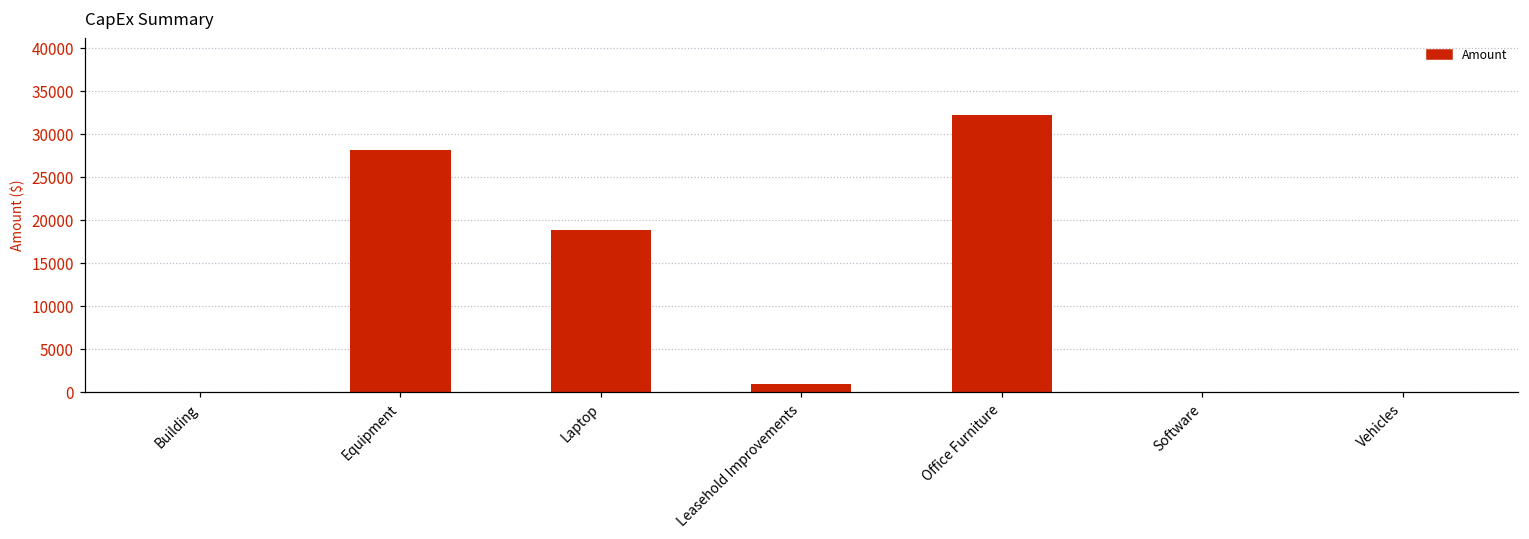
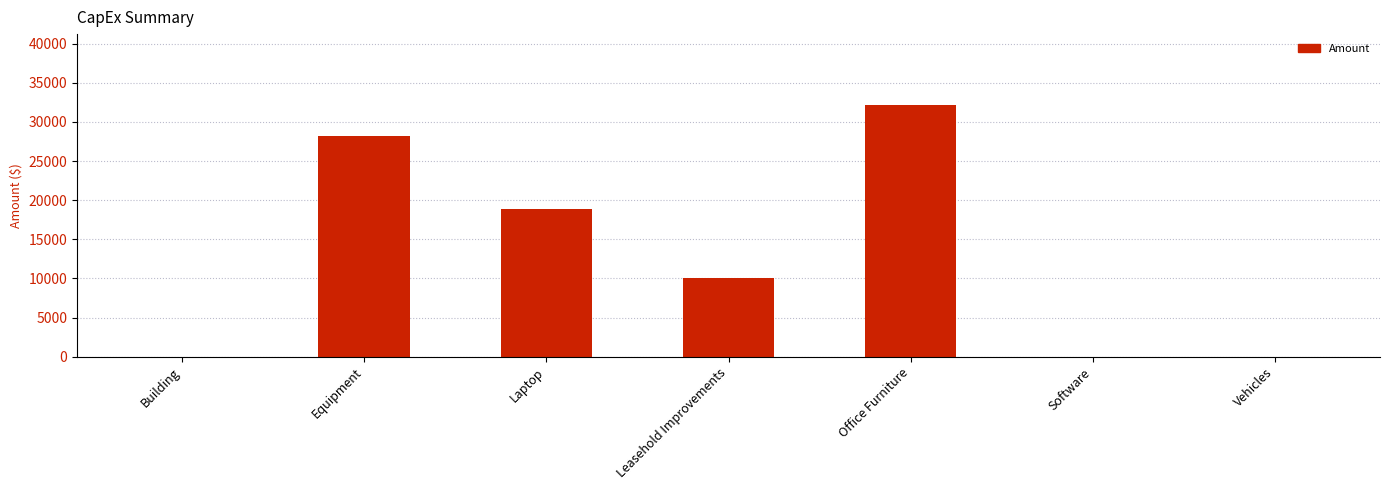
Leasehold Improvements: 1000 -> 10000
